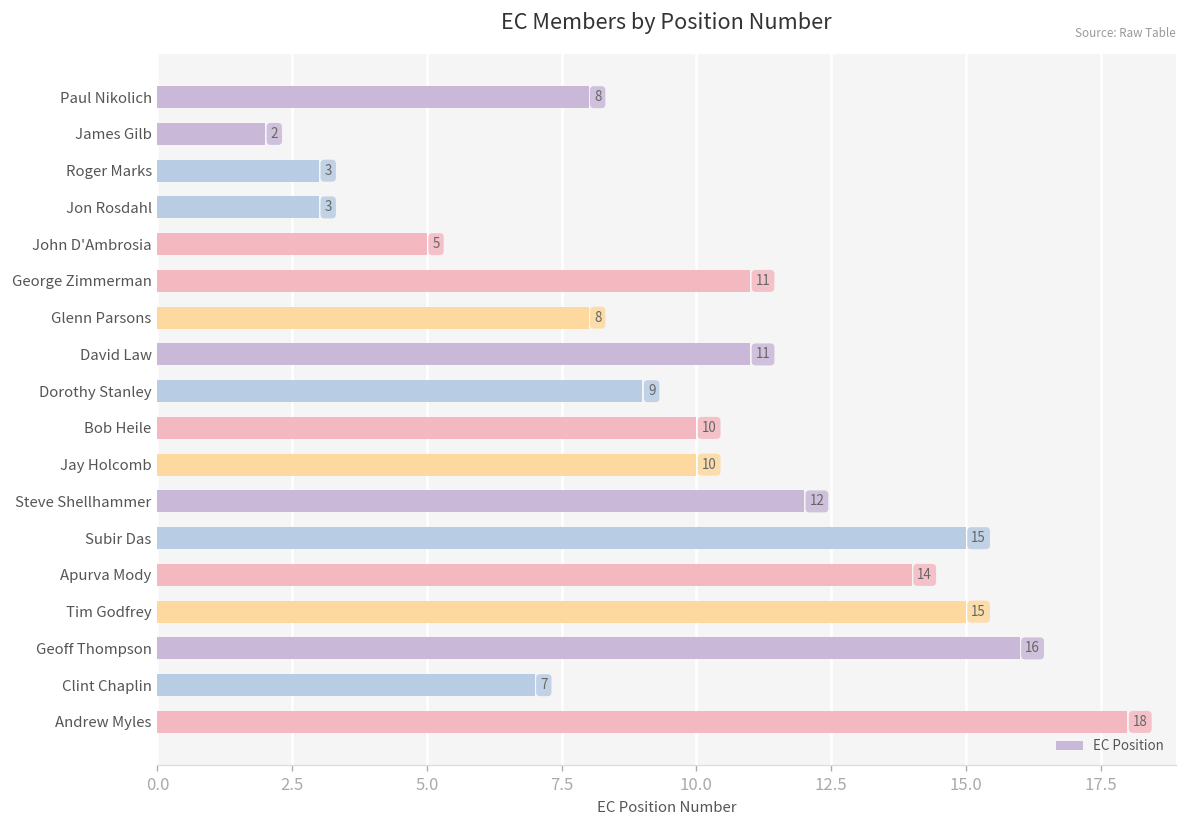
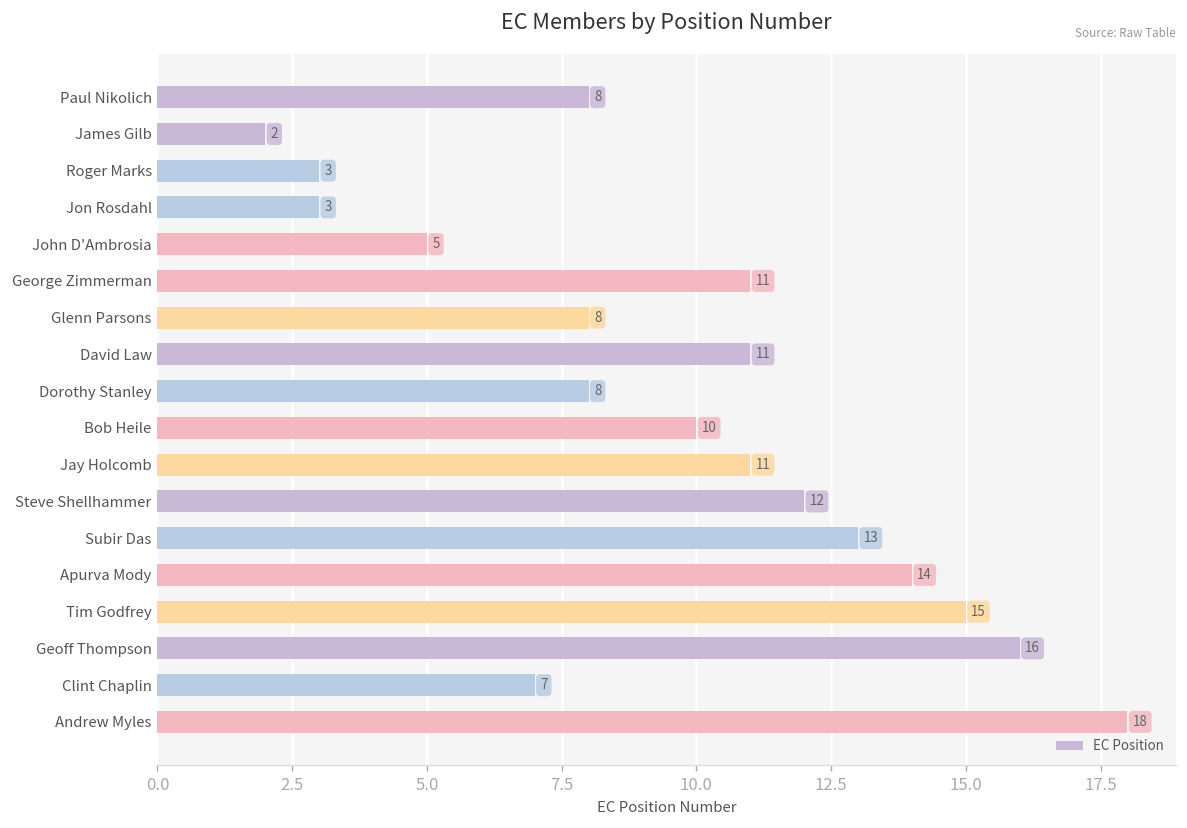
Dorothy Stanley: 9 -> 8
Jay Holcomb: 10 -> 11
Subir Das: 15 -> 13
